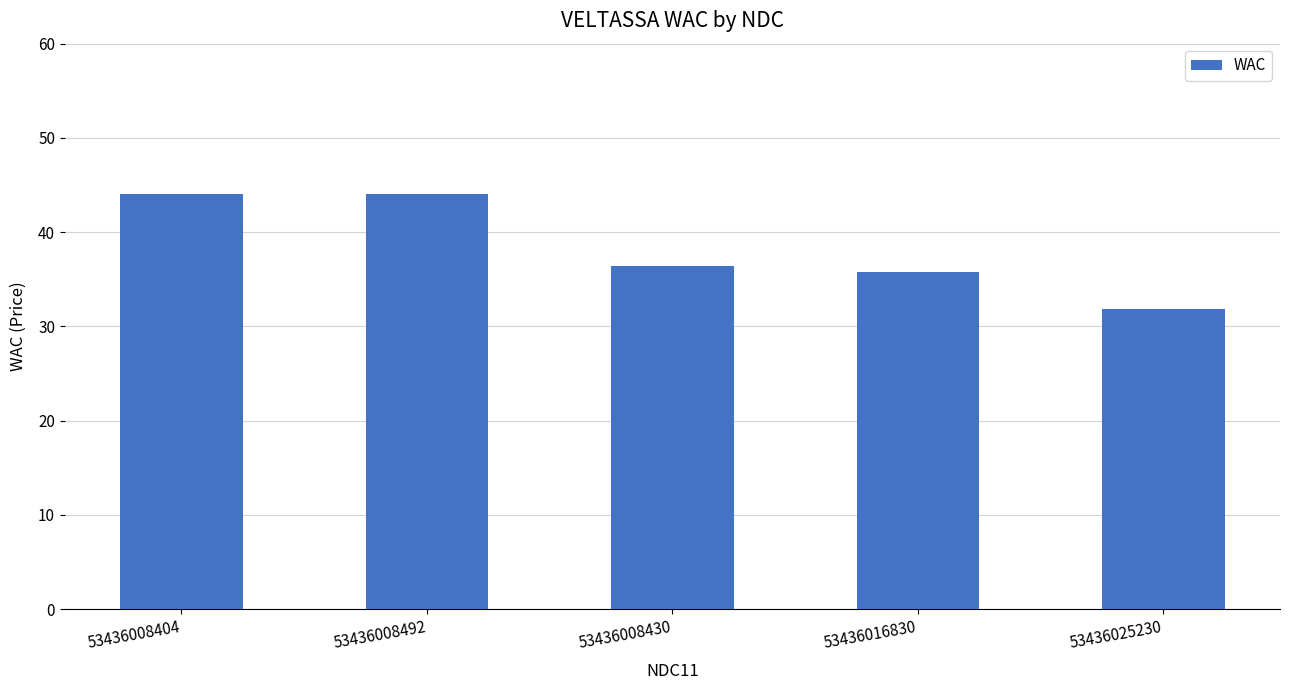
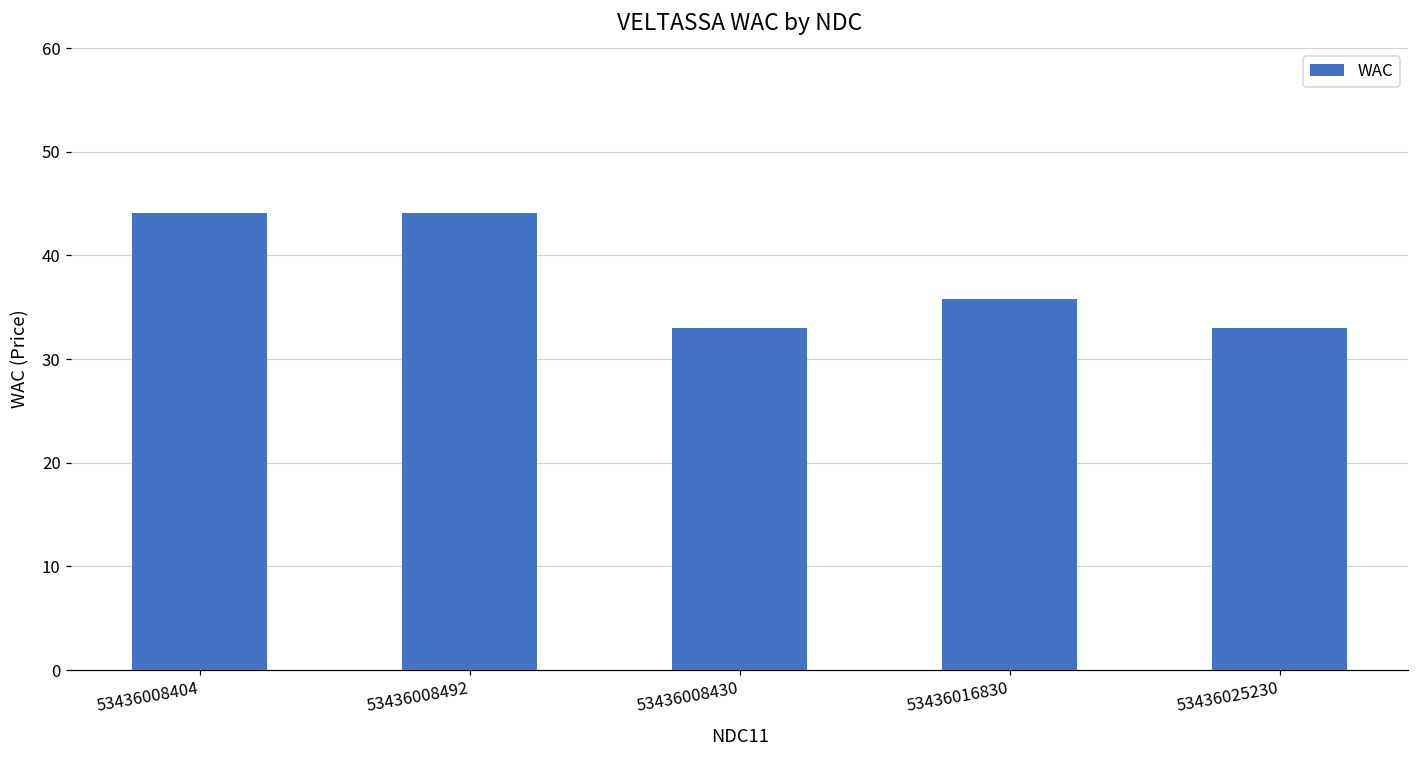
53436008430: 36 -> 33
53436025230: 32 -> 33
